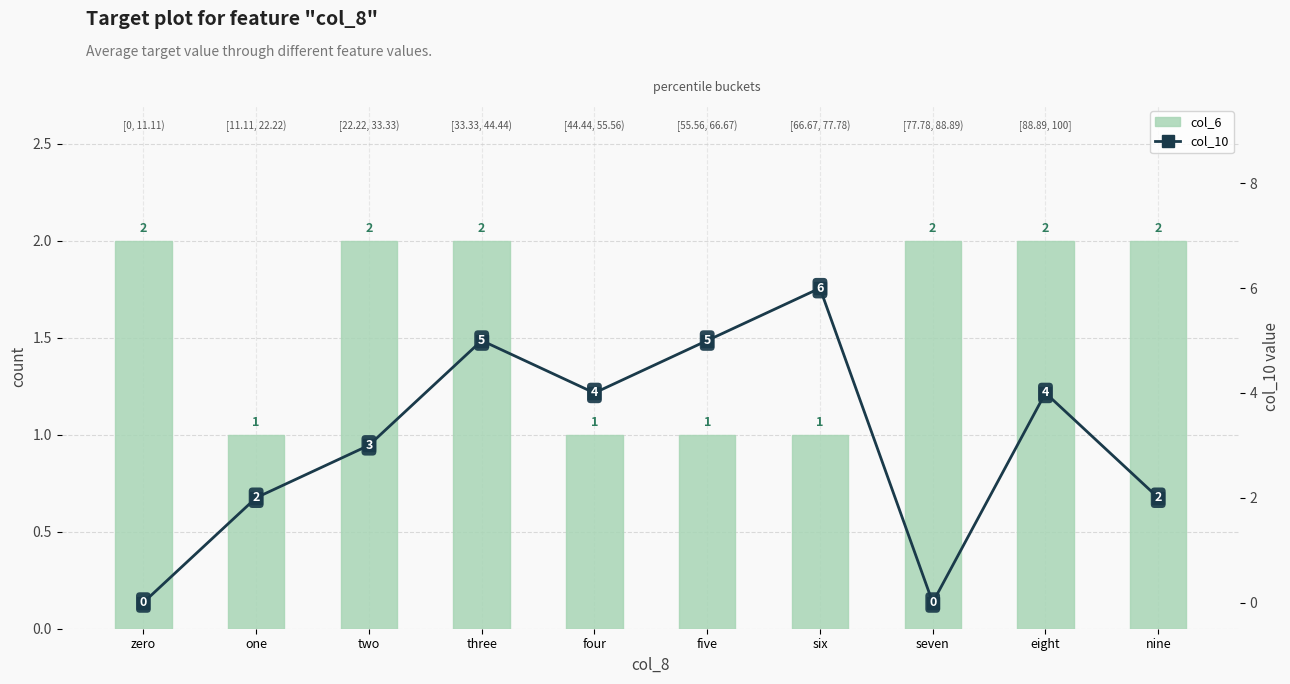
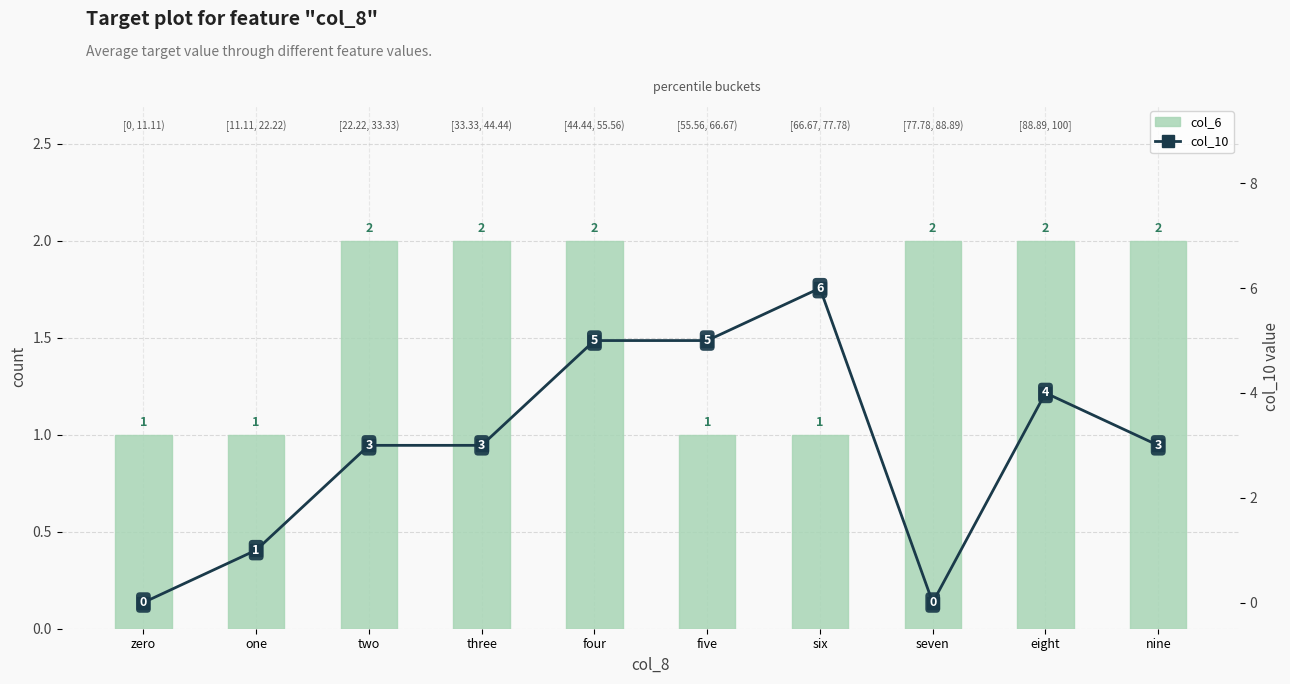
col_6, zero: 2 -> 1
col_6, four: 1 -> 2
col_10, one: 2 -> 1
col_10, three: 5 -> 3
col_10, four: 4 -> 5
col_10, nine: 2 -> 3
